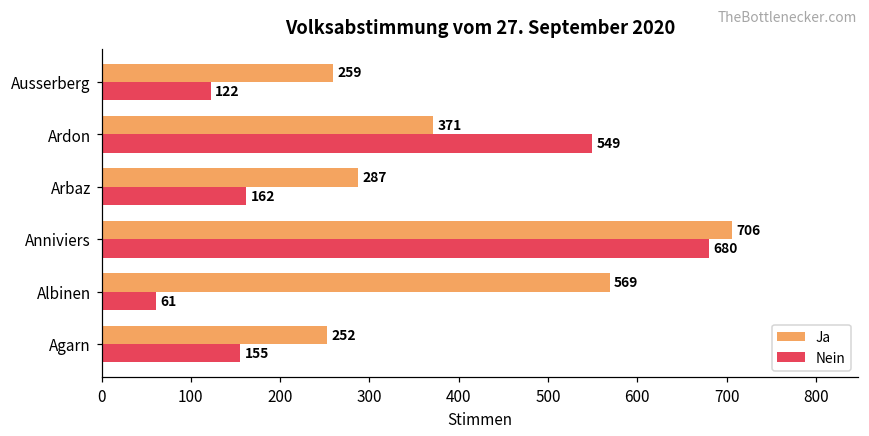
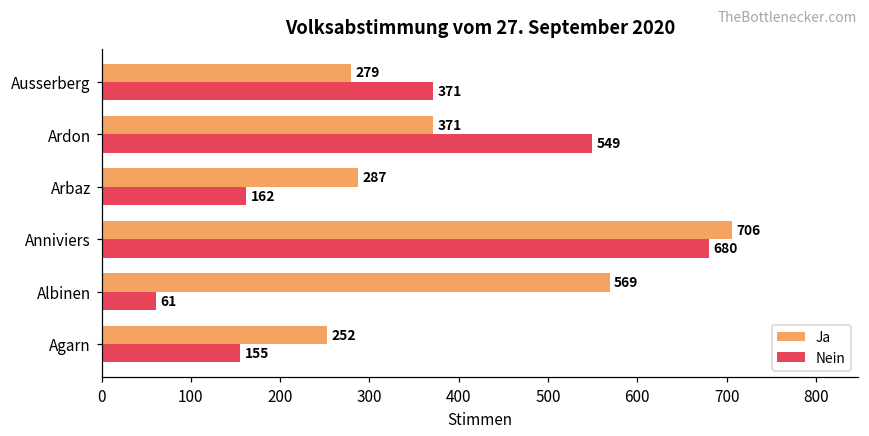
Ja, Ausserberg: 259 -> 279
Nein, Ausserberg: 122 -> 371
